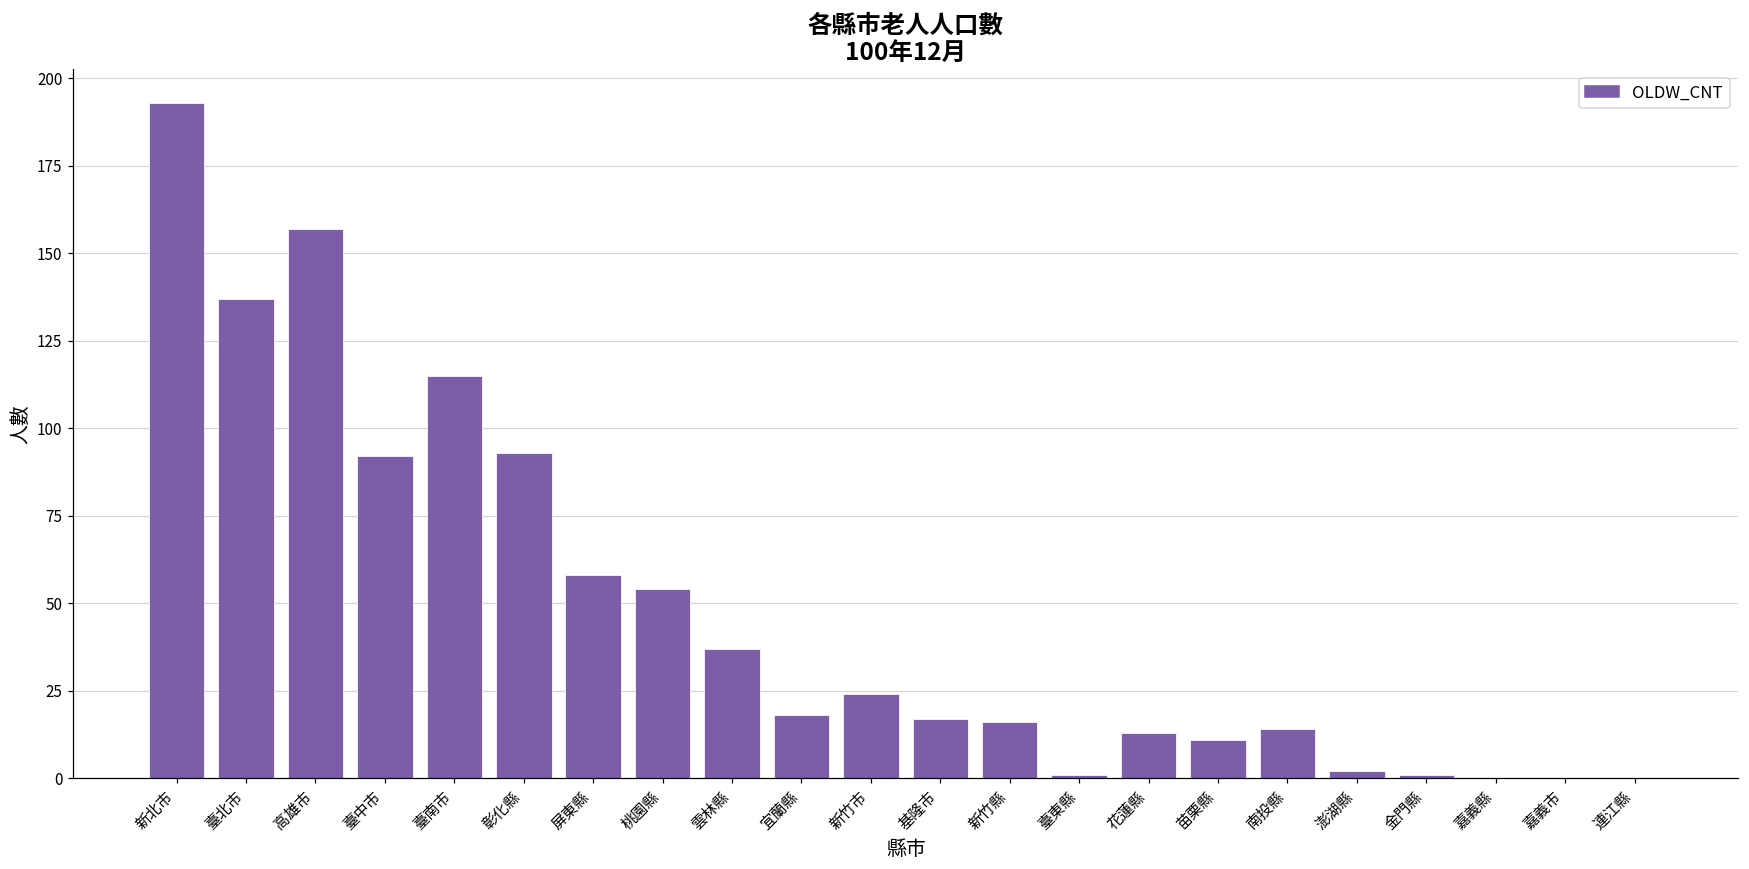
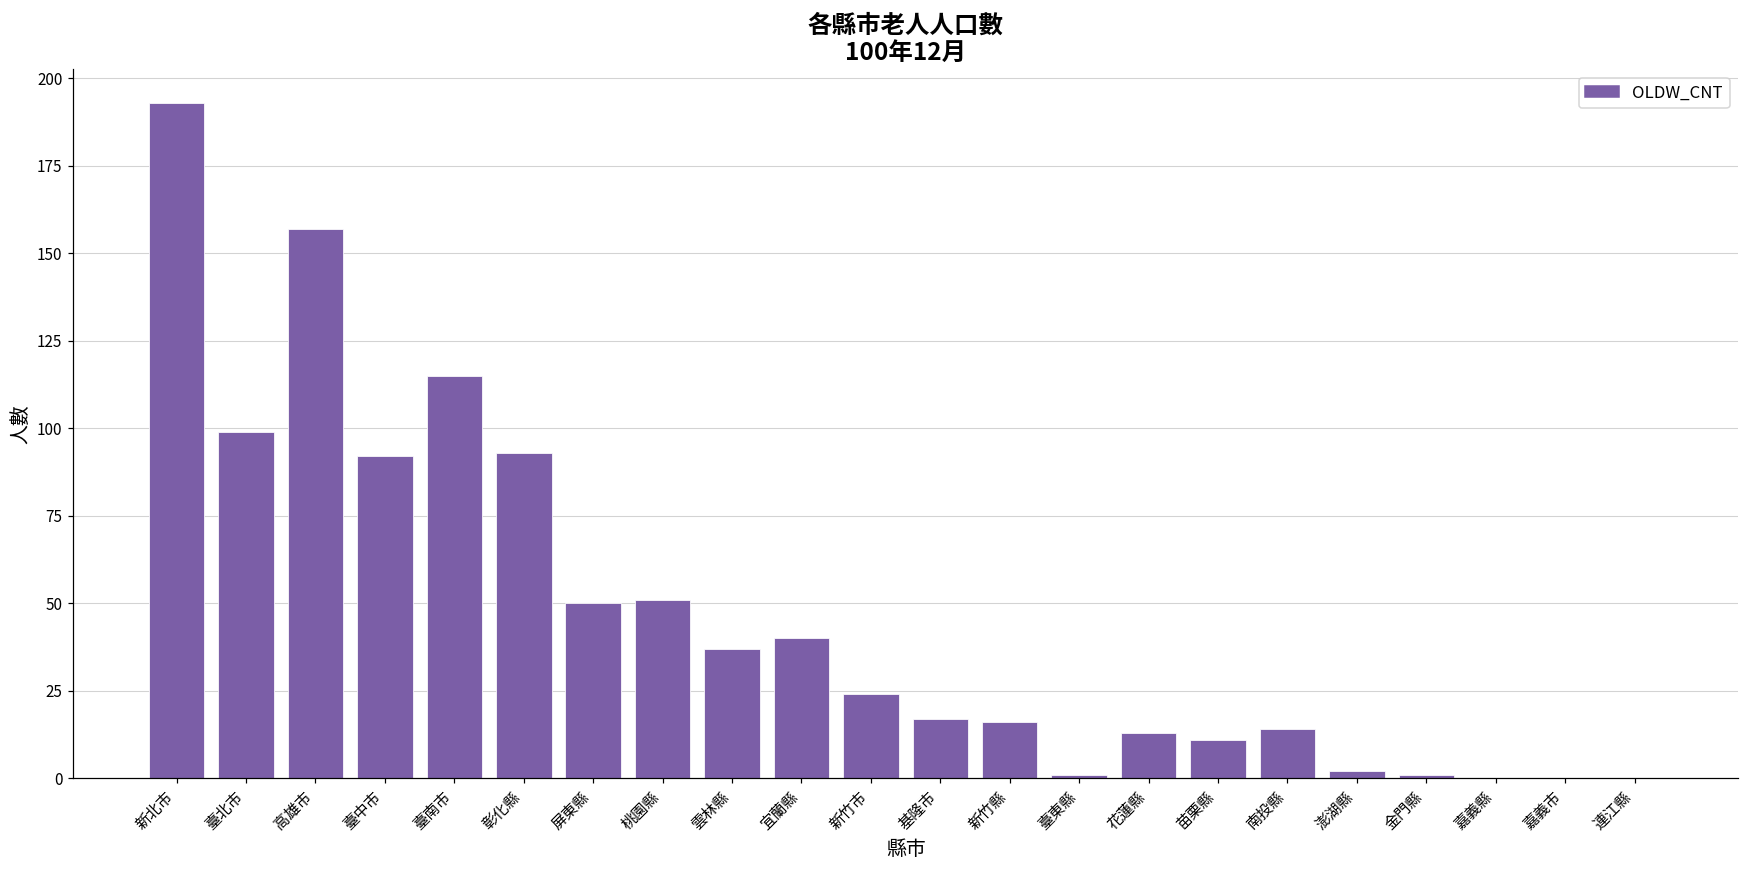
臺北市: 137 -> 99
屏東縣: 58 -> 50
桃園縣: 54 -> 51
宜蘭縣: 18 -> 40
